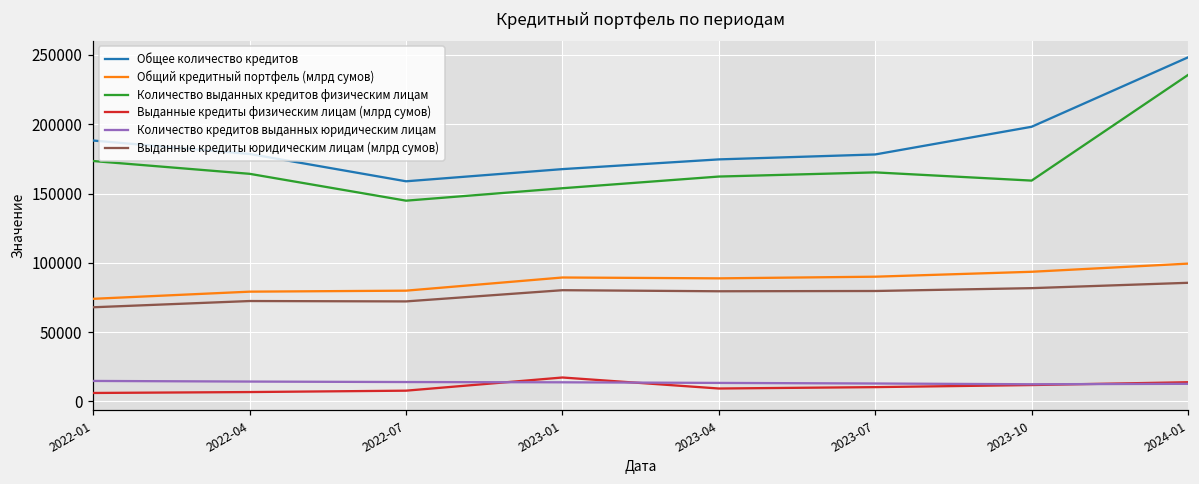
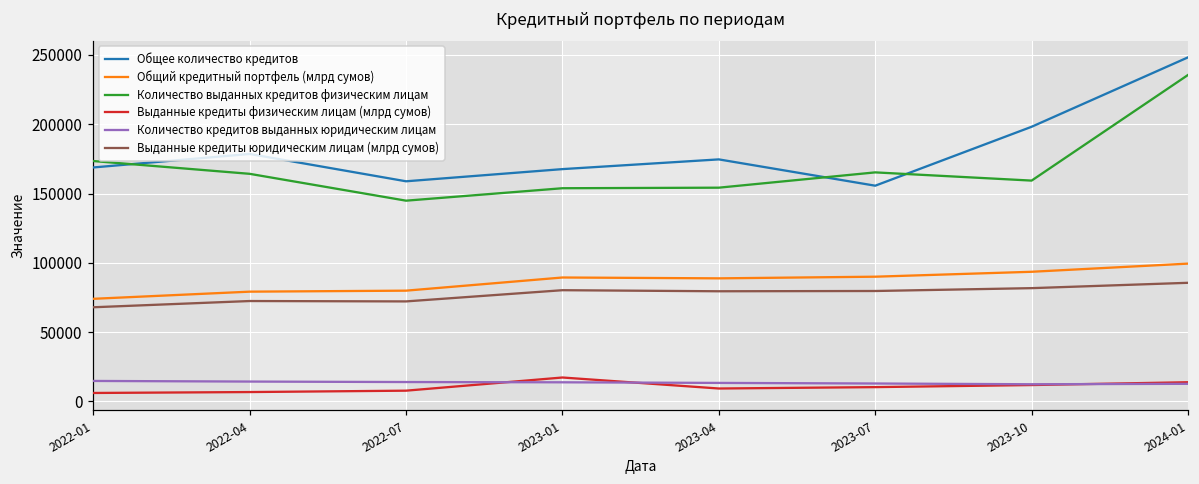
Общее количество кредитов, 2022-01: 188000 -> 169000
Количество выданных кредитов физическим лицам, 2023-04: 162000 -> 154000
Общее количество кредитов, 2023-07: 178000 -> 156000
